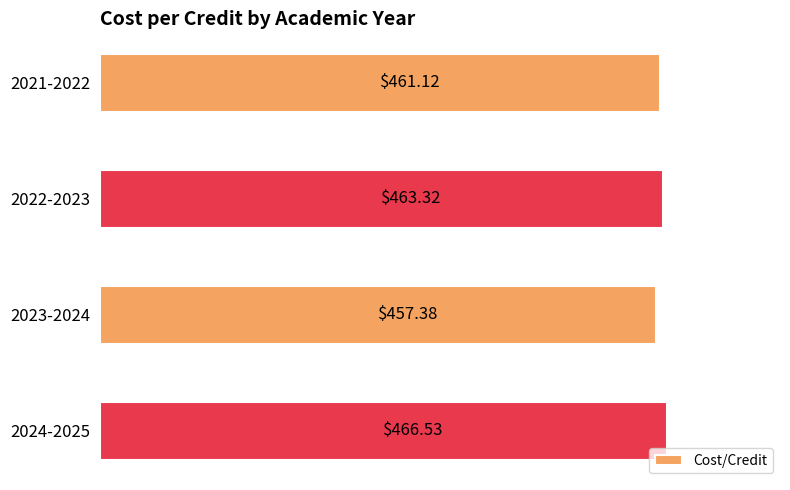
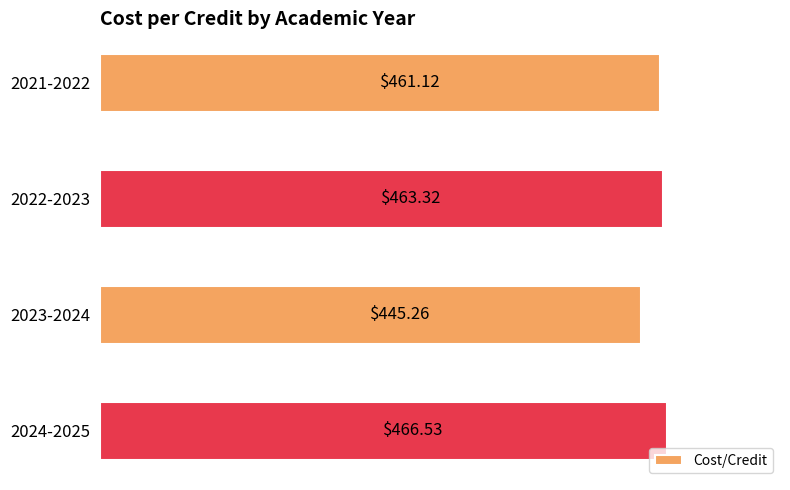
2023-2024: $457.38 -> $445.26
